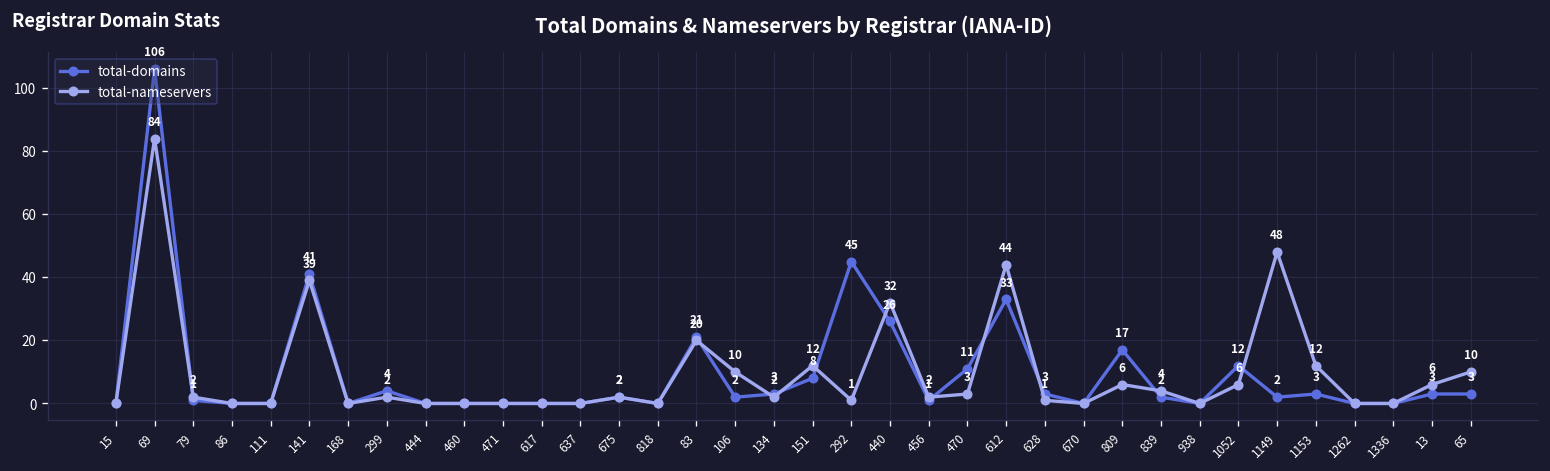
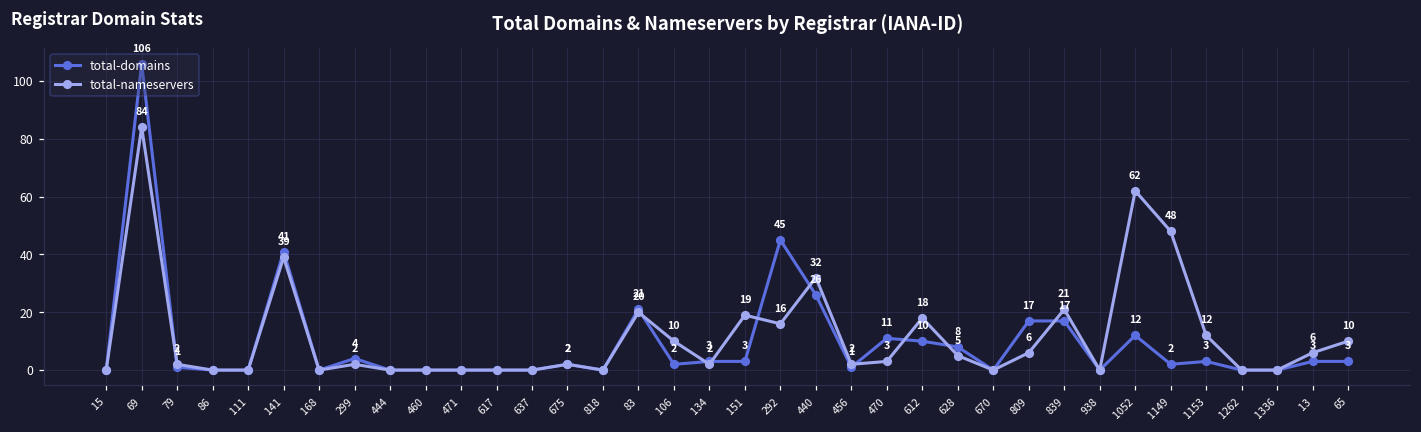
total-domains, 151: 8 -> 3
total-nameservers, 151: 12 -> 19
total-nameservers, 292: 1 -> 16
total-domains, 612: 33 -> 10
total-nameservers, 612: 44 -> 18
total-domains, 628: 3 -> 8
total-nameservers, 628: 1 -> 5
total-domains, 839: 2 -> 17
total-nameservers, 839: 4 -> 21
total-nameservers, 1052: 6 -> 62
